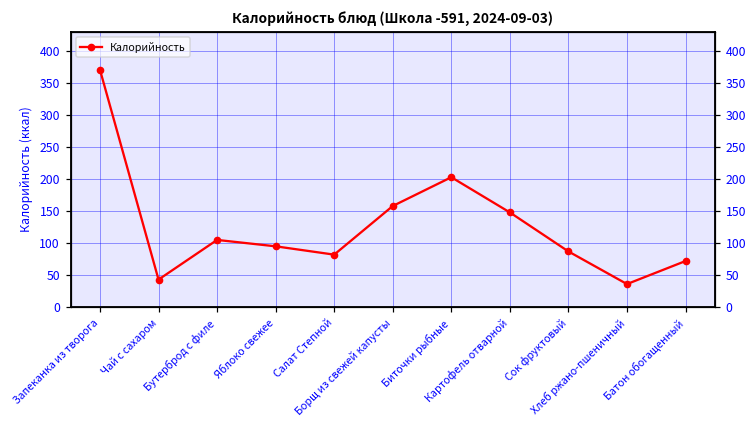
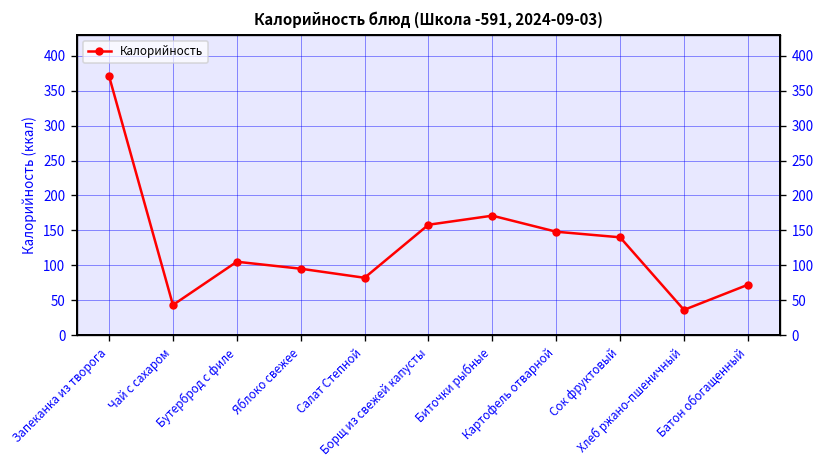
Биточки рыбные: 200 -> 170
Сок фруктовый: 90 -> 140
